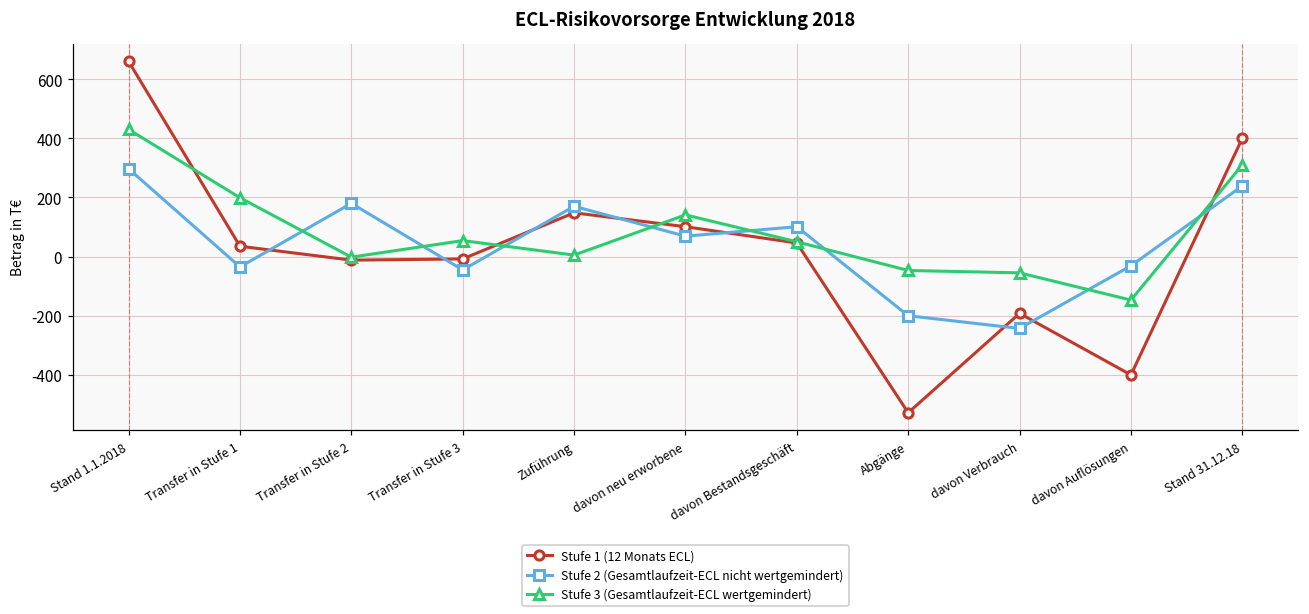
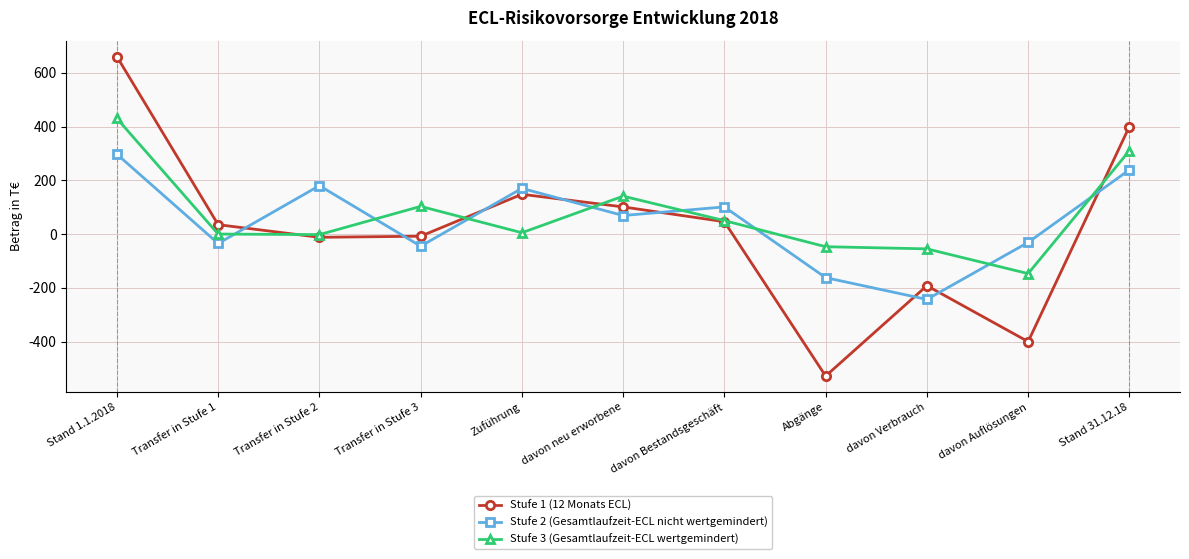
Stufe 3 (Gesamtlaufzeit-ECL wertgemindert), Transfer in Stufe 1: 200 -> 0
Stufe 3 (Gesamtlaufzeit-ECL wertgemindert), Transfer in Stufe 3: 50 -> 100
Stufe 2 (Gesamtlaufzeit-ECL nicht wertgemindert), Abgänge: -200 -> -160
